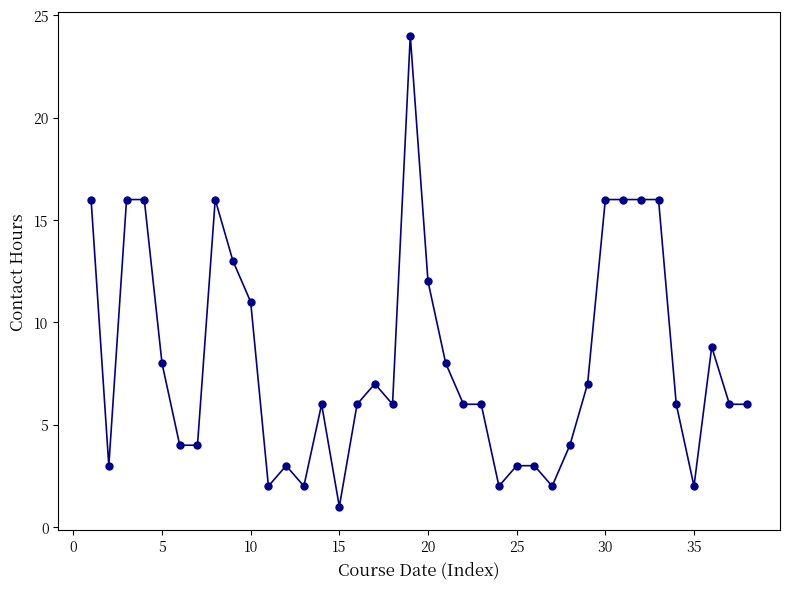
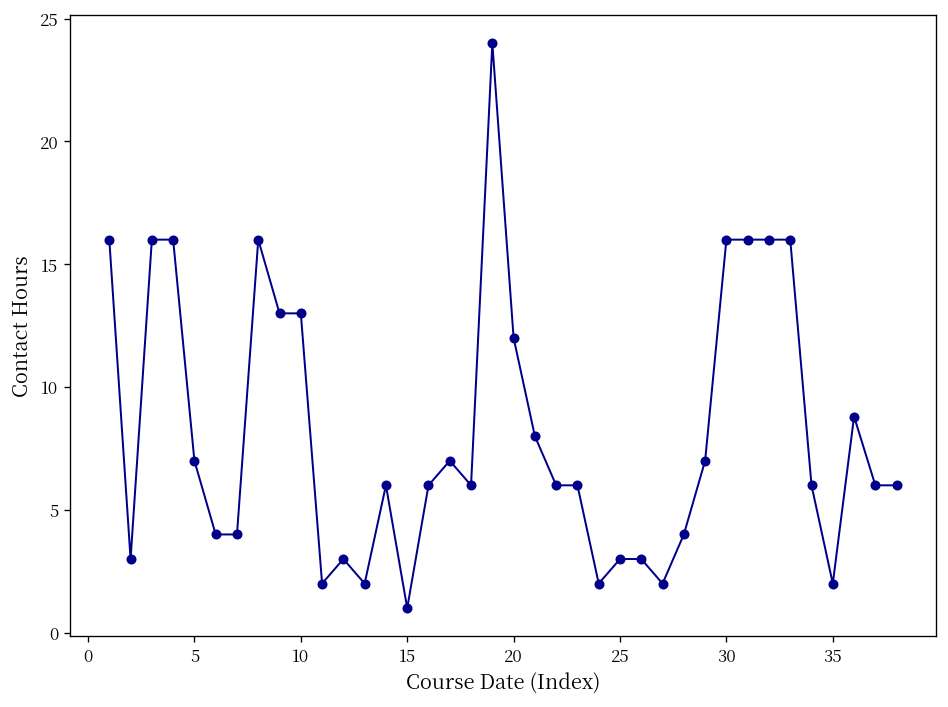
5: 8 -> 7
10: 11 -> 13
